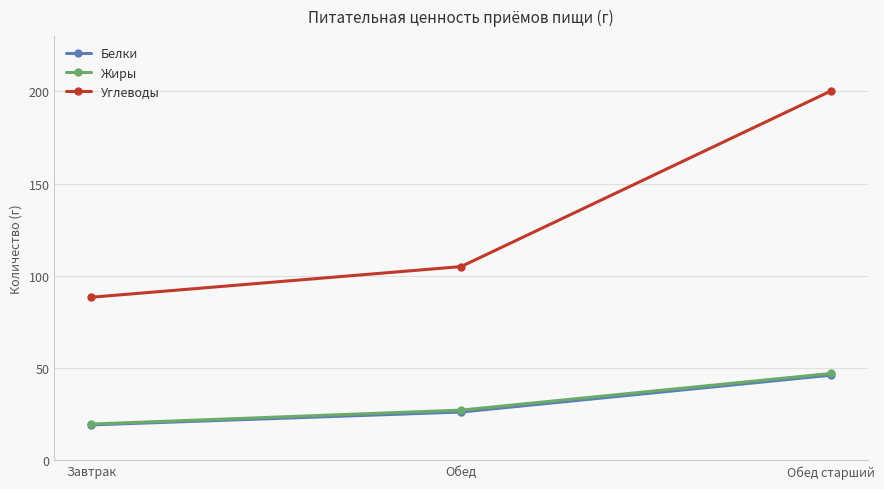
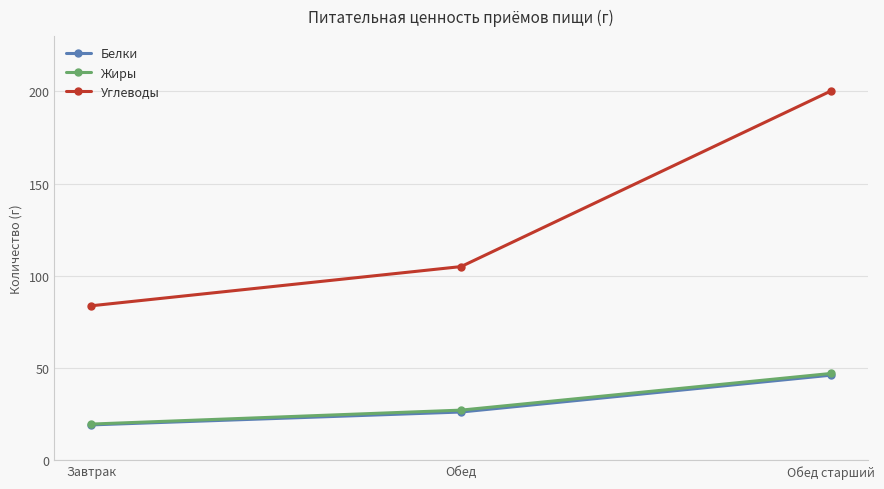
Углеводы, Завтрак: 88 -> 84
